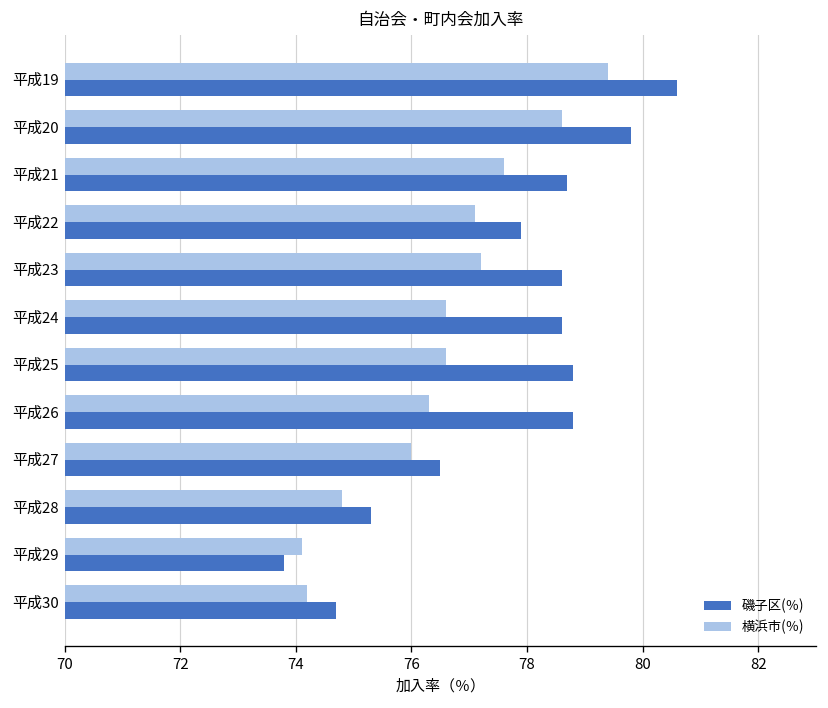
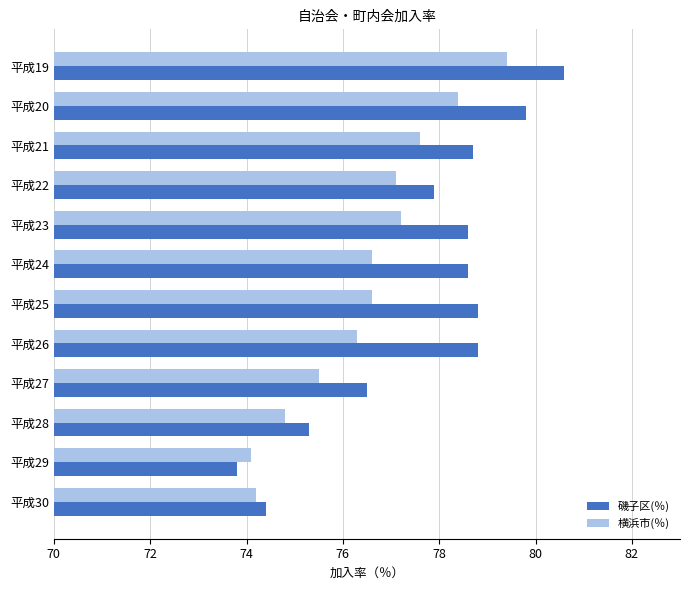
横浜市(％), 平成20: 78.6 -> 78.4
横浜市(％), 平成27: 76.0 -> 75.5
磯子区(％), 平成30: 74.7 -> 74.4
